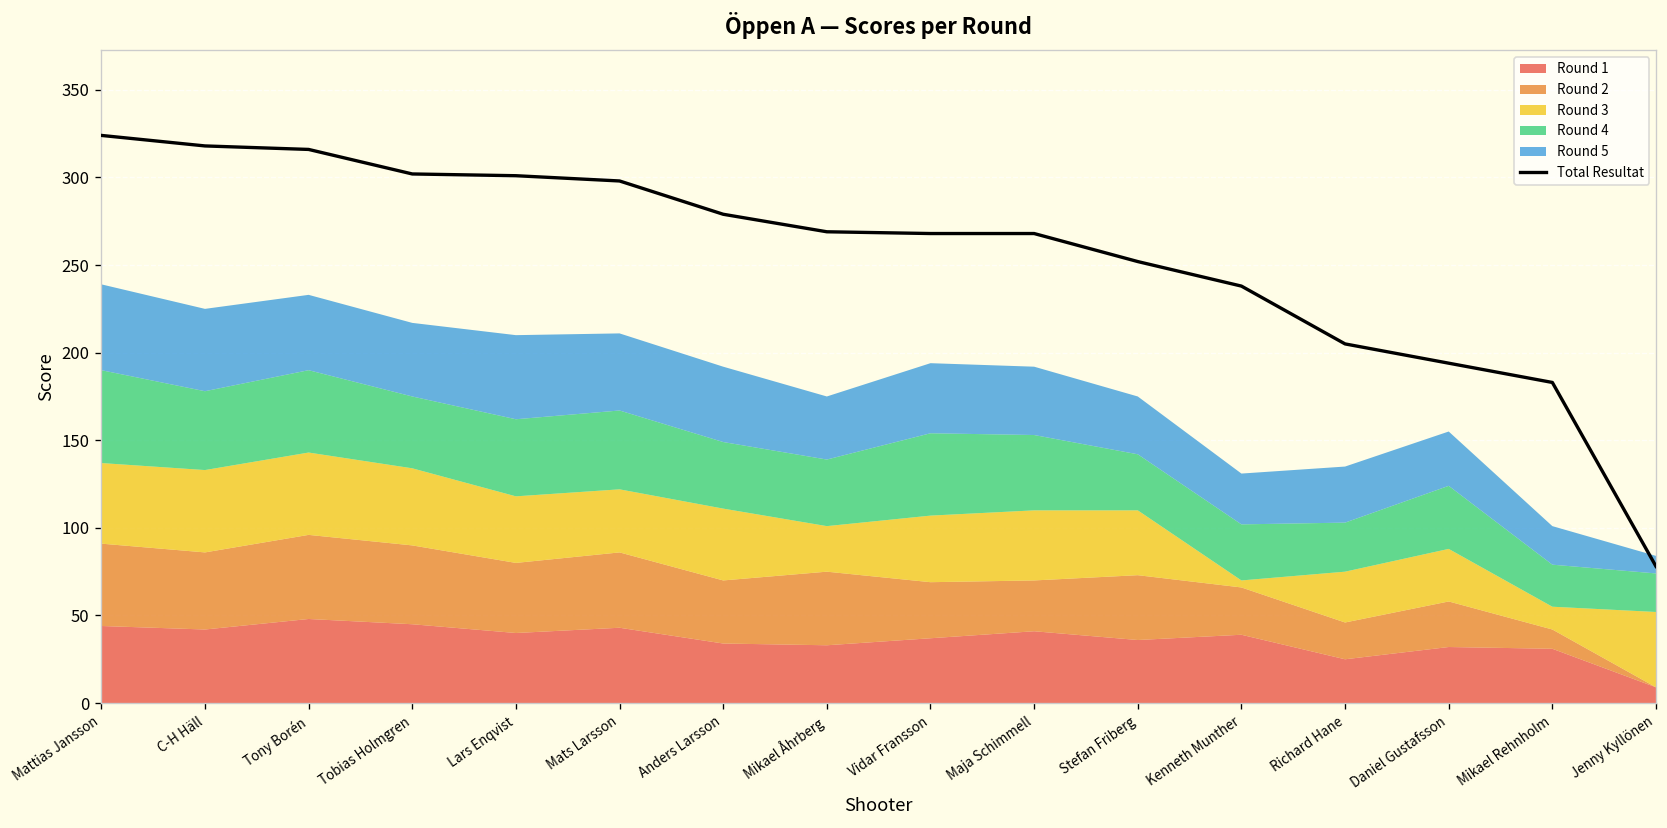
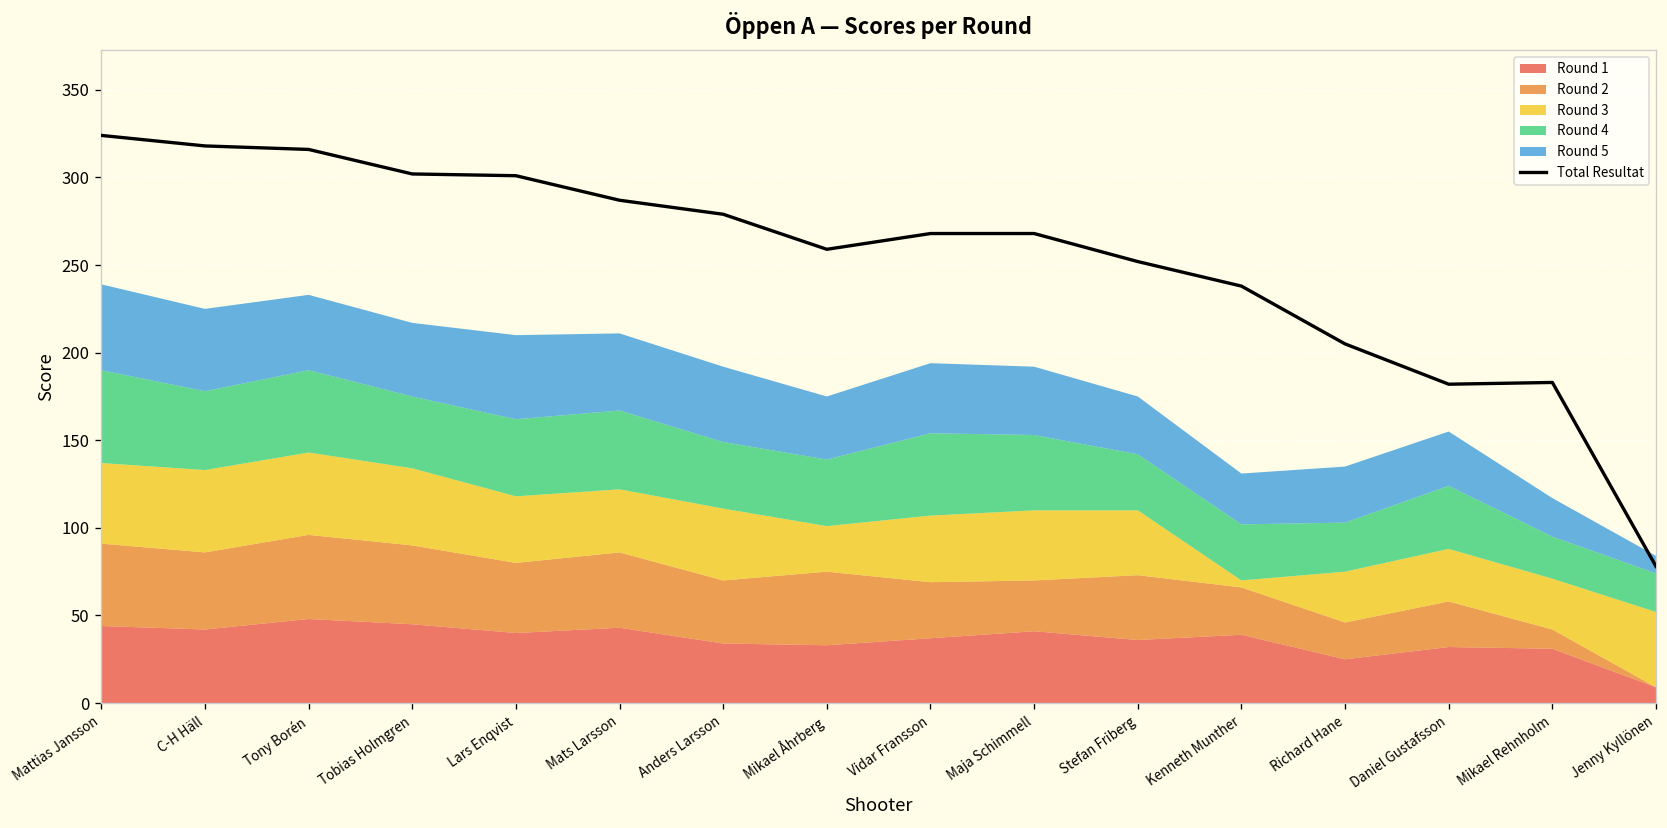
Total Resultat, Mats Larsson: 298 -> 287
Total Resultat, Mikael Åhrberg: 269 -> 259
Total Resultat, Daniel Gustafsson: 194 -> 182
Round 3, Mikael Rehnholm: 13 -> 29
